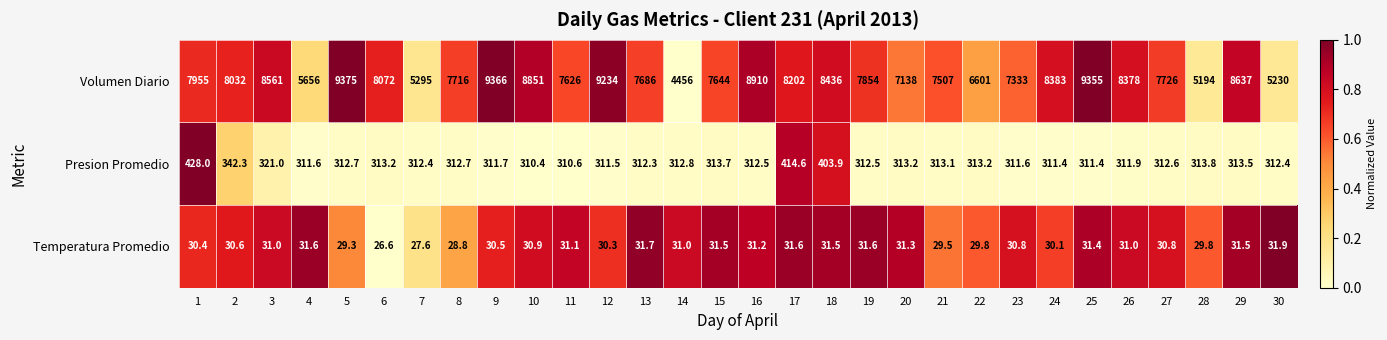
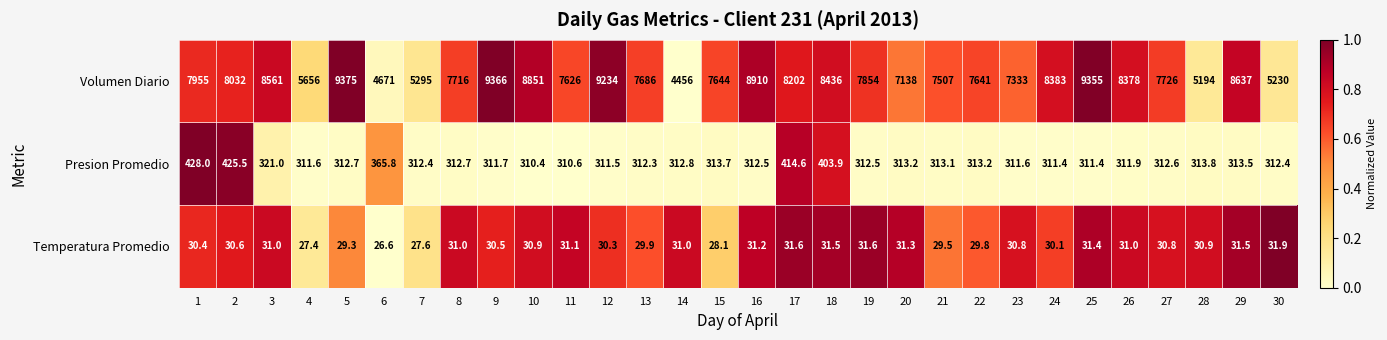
Volumen Diario, 6: 8072 -> 4671
Volumen Diario, 22: 6601 -> 7641
Presion Promedio, 2: 342.3 -> 425.5
Presion Promedio, 6: 313.2 -> 365.8
Temperatura Promedio, 4: 31.6 -> 27.4
Temperatura Promedio, 8: 28.8 -> 31.0
Temperatura Promedio, 13: 31.7 -> 29.9
Temperatura Promedio, 15: 31.5 -> 28.1
Temperatura Promedio, 28: 29.8 -> 30.9
